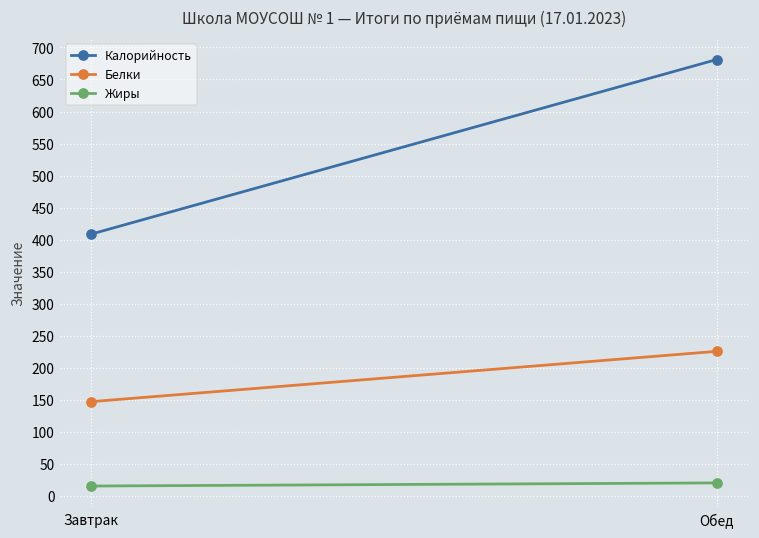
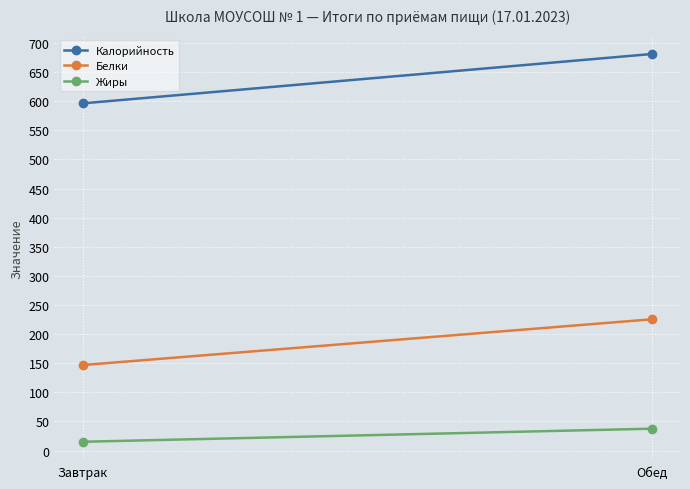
Калорийность, Завтрак: 410 -> 600
Жиры, Обед: 20 -> 40
